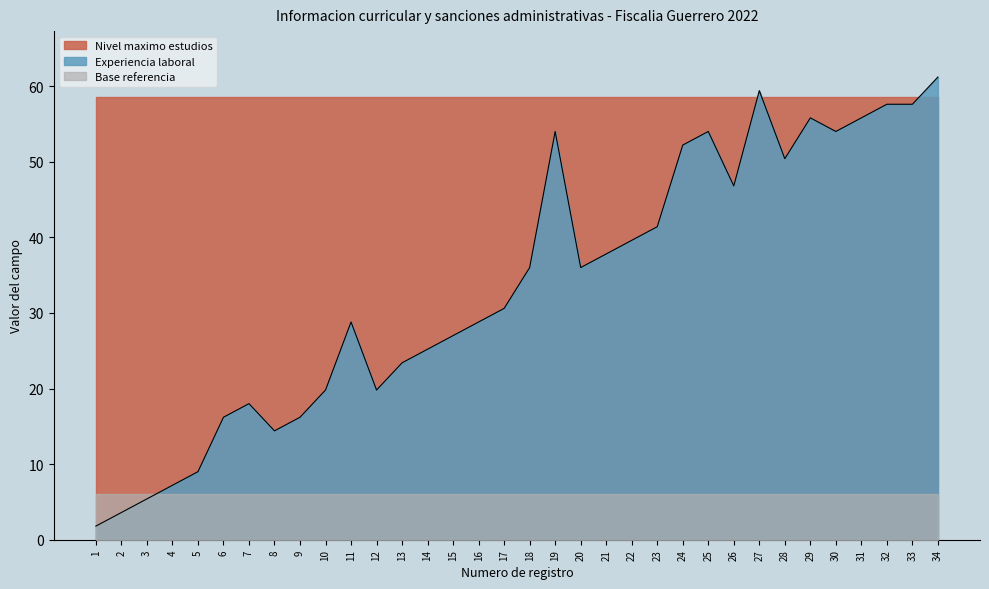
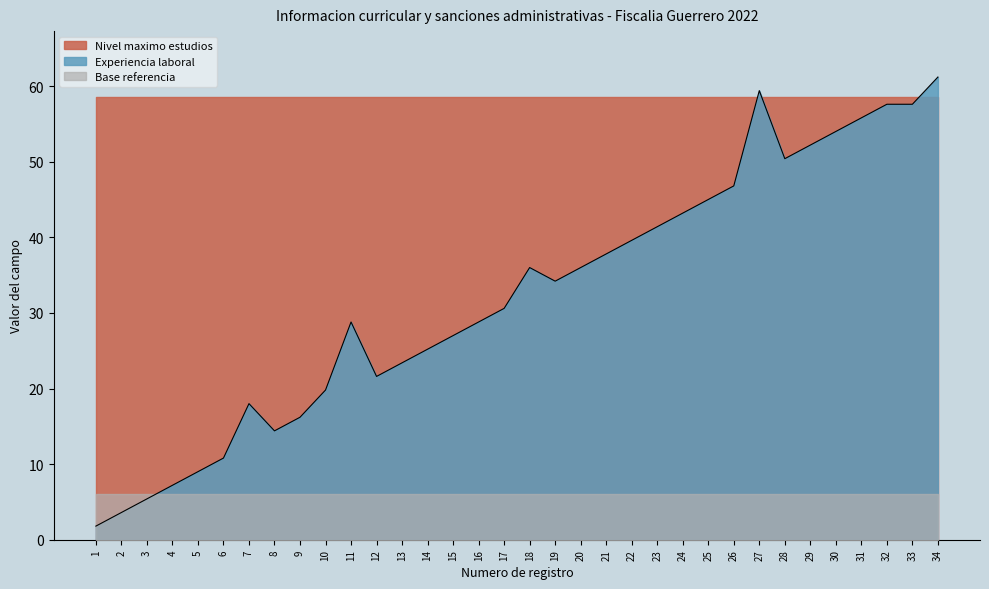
Experiencia laboral, 6: 16 -> 11
Experiencia laboral, 12: 20 -> 22
Experiencia laboral, 19: 54 -> 34
Experiencia laboral, 24: 52 -> 43
Experiencia laboral, 25: 54 -> 45
Experiencia laboral, 29: 56 -> 52
